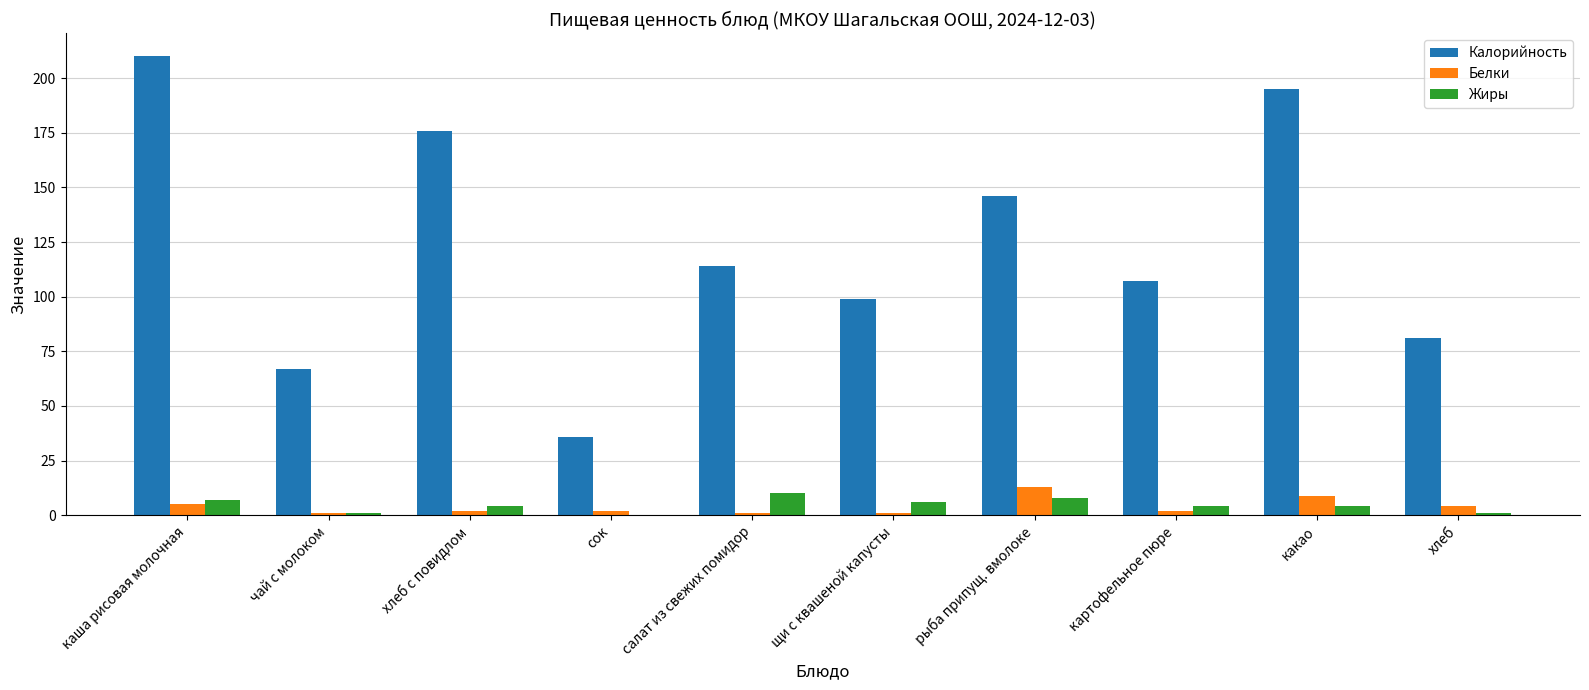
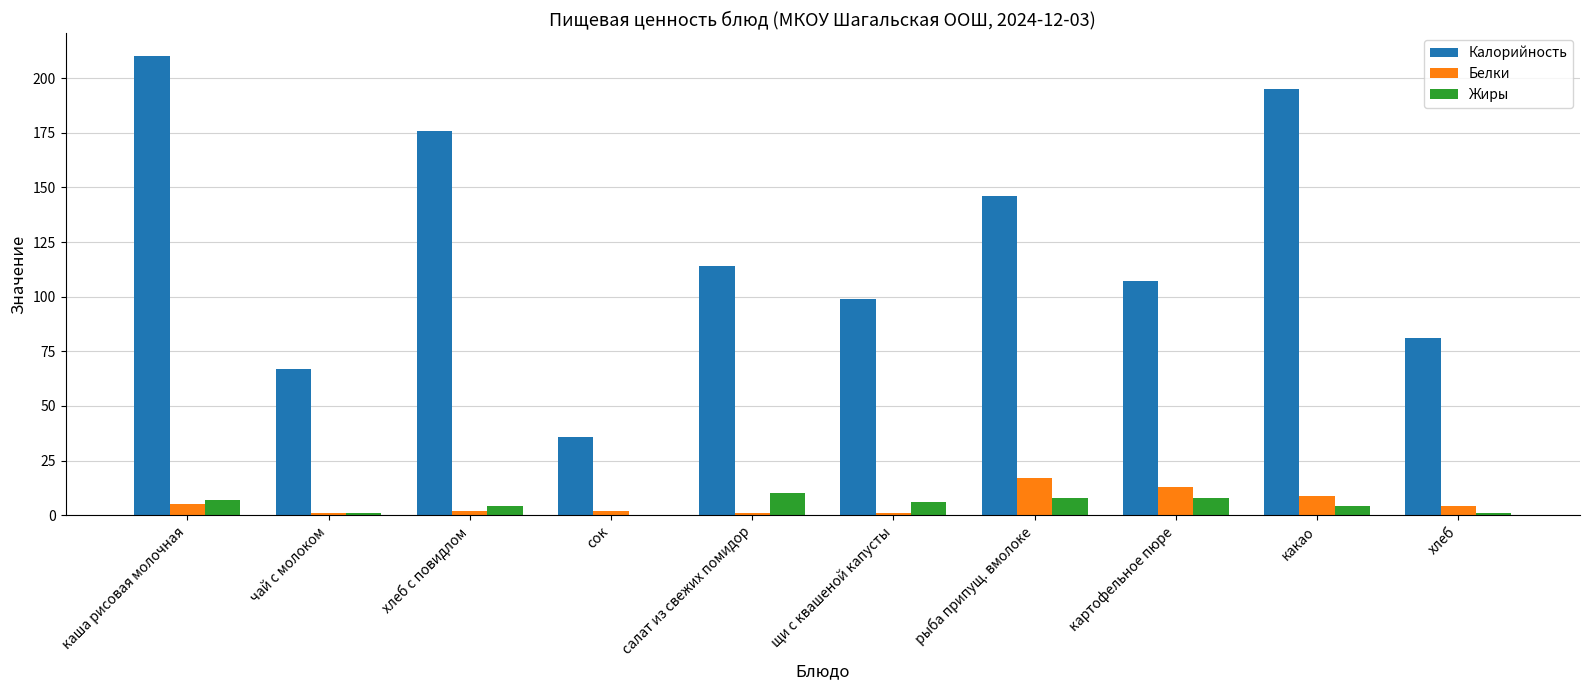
Белки, рыба припущ. вмолоке: 13 -> 17
Белки, картофельное пюре: 2 -> 13
Жиры, картофельное пюре: 4 -> 8
